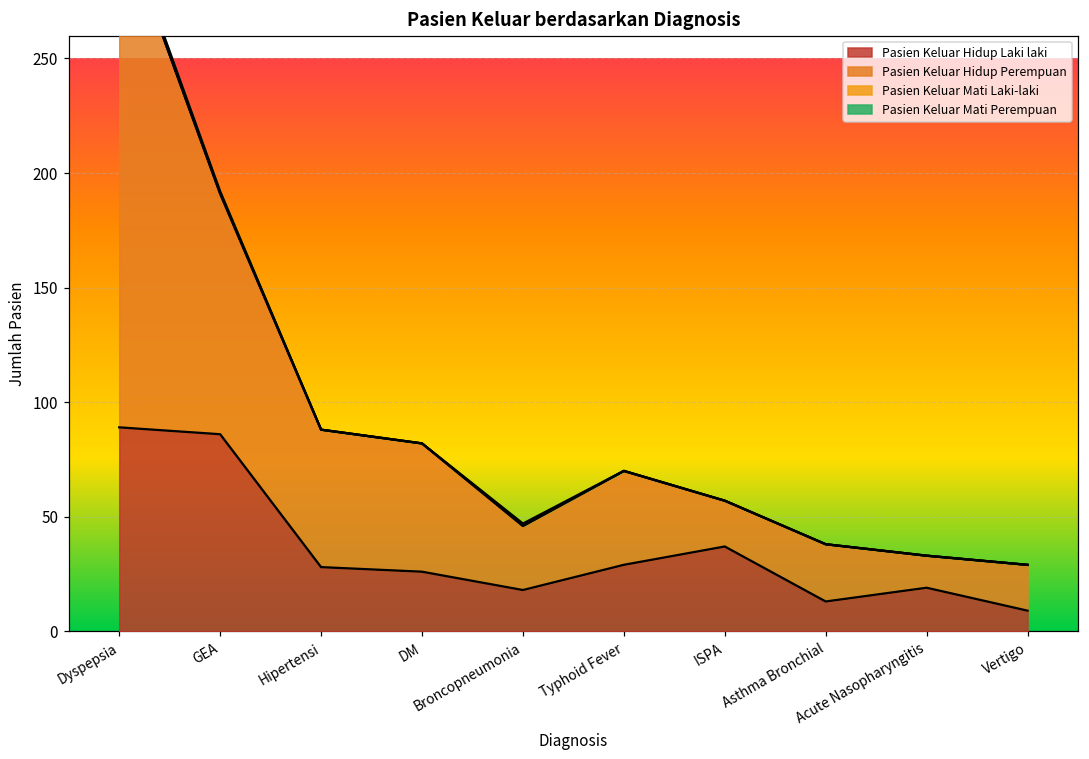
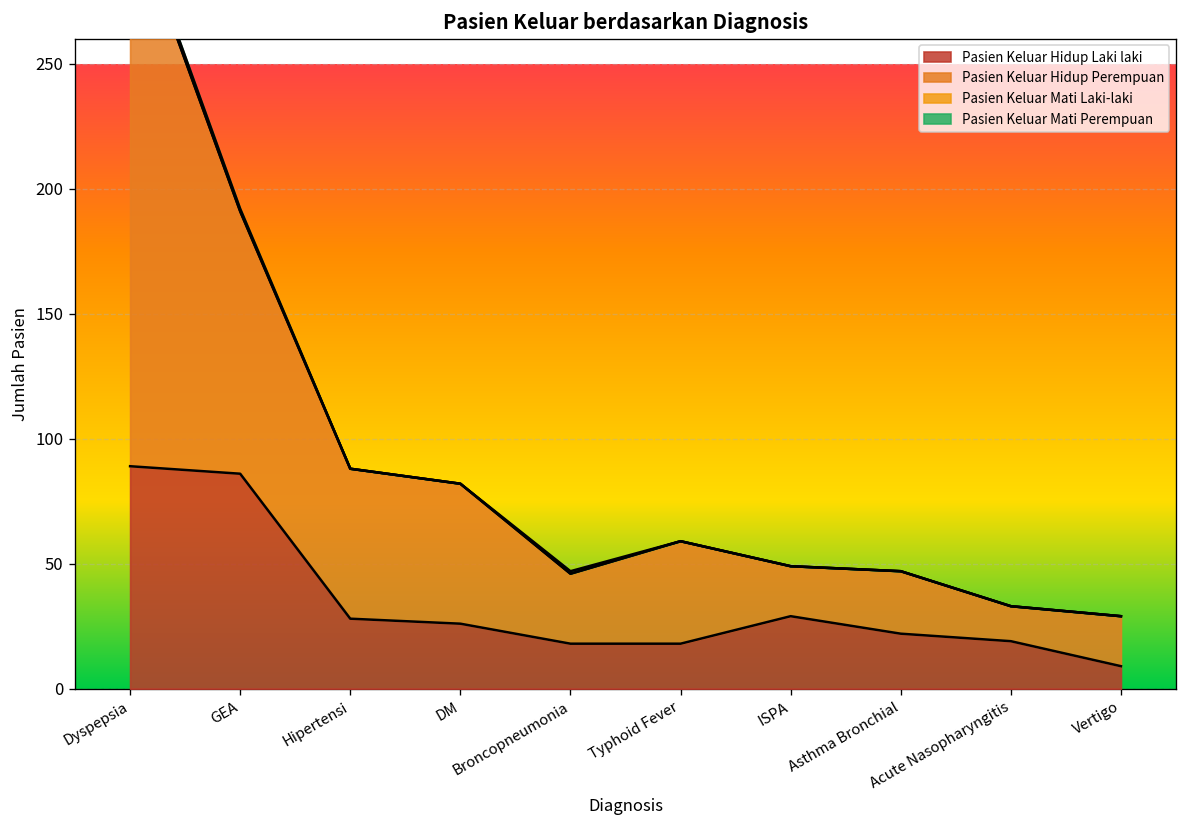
Pasien Keluar Hidup Laki laki, Typhoid Fever: 29 -> 18
Pasien Keluar Hidup Laki laki, ISPA: 37 -> 29
Pasien Keluar Hidup Laki laki, Asthma Bronchial: 13 -> 22
